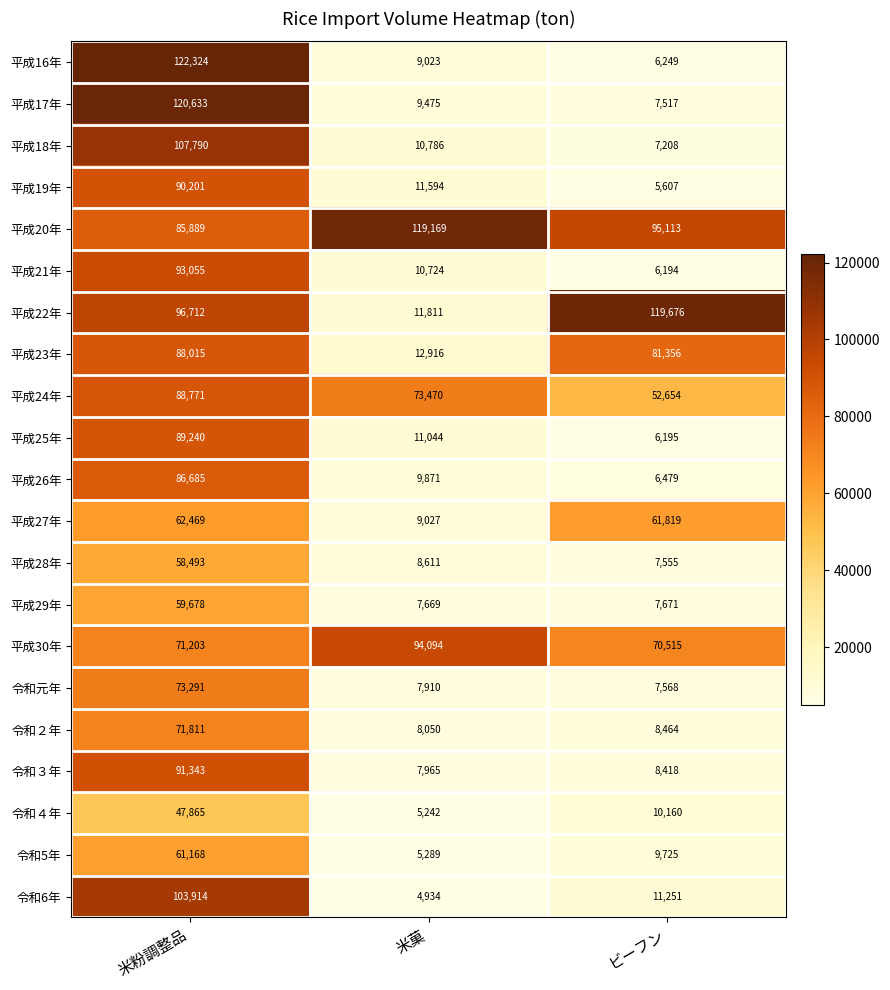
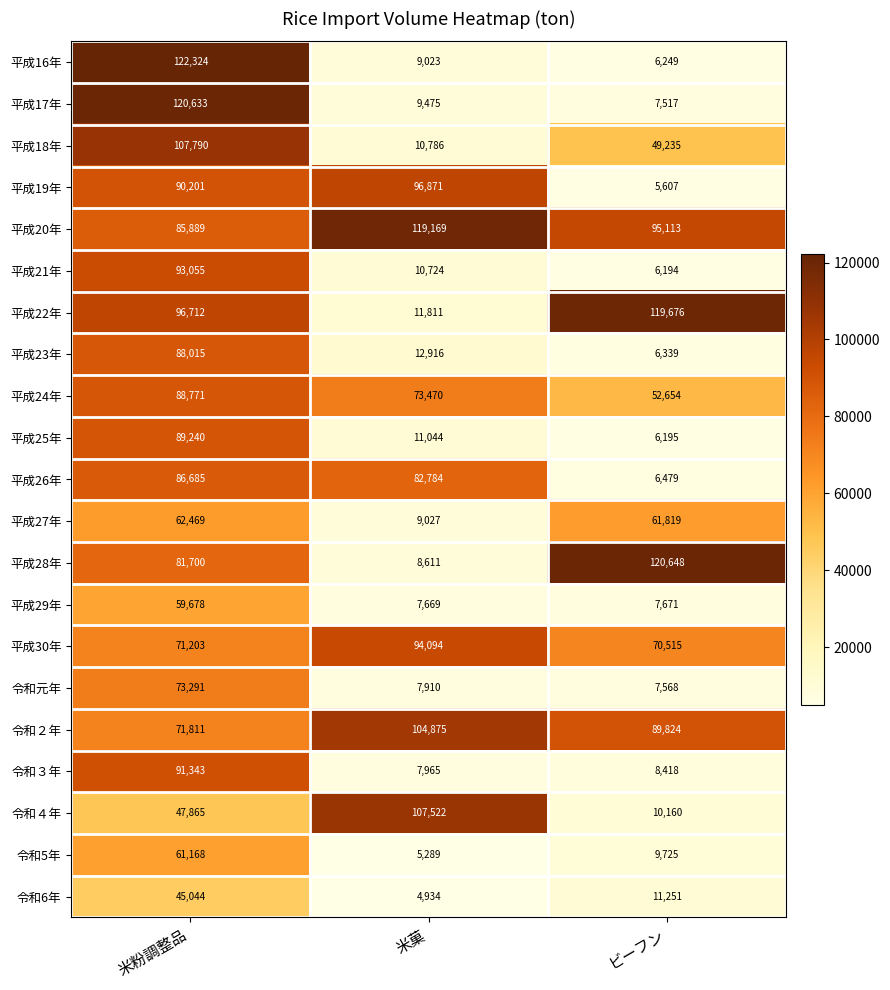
平成18年, ビーフン: 7,208 -> 49,235
平成19年, 米菓: 11,594 -> 96,871
平成23年, ビーフン: 81,356 -> 6,339
平成26年, 米菓: 9,871 -> 82,784
平成28年, 米粉調整品: 58,493 -> 81,700
平成28年, ビーフン: 7,555 -> 120,648
令和２年, 米菓: 8,050 -> 104,875
令和２年, ビーフン: 8,464 -> 89,824
令和４年, 米菓: 5,242 -> 107,522
令和6年, 米粉調整品: 103,914 -> 45,044
